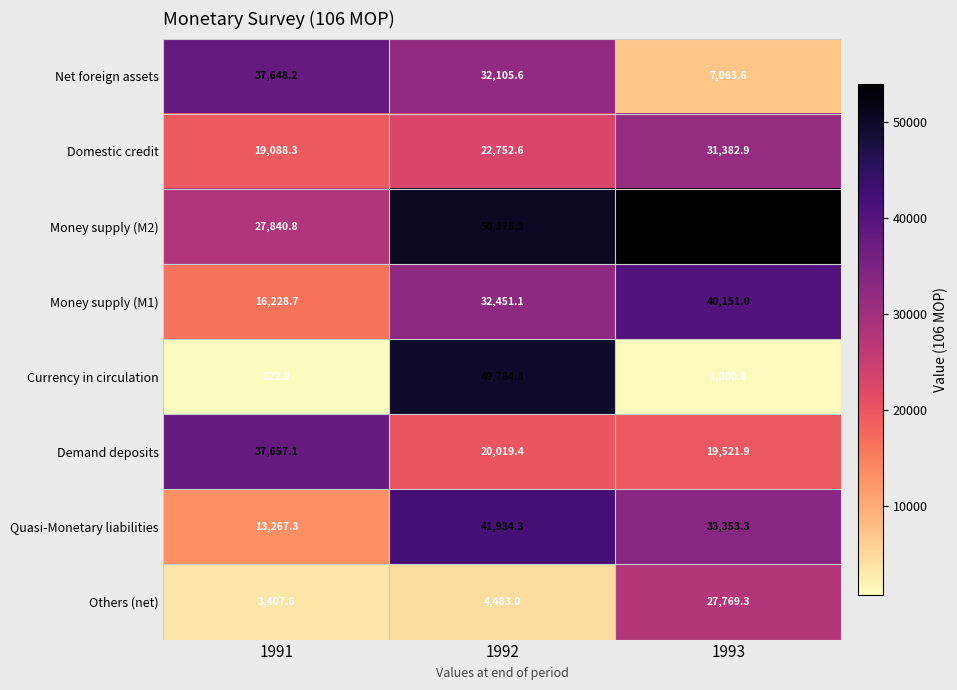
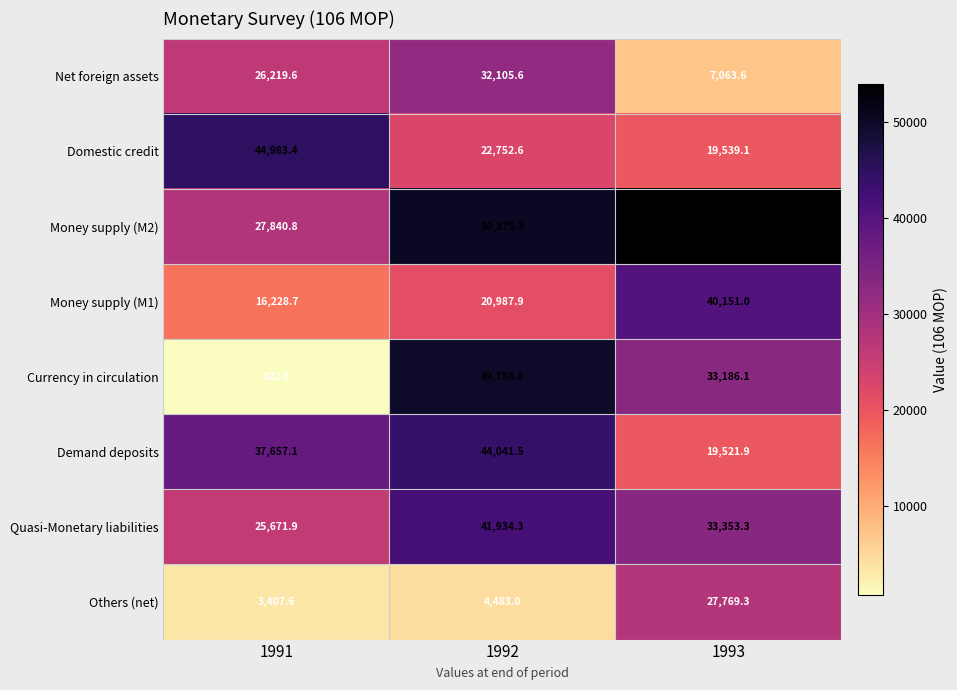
Net foreign assets, 1991: 37,648.2 -> 26,219.6
Domestic credit, 1991: 19,088.3 -> 44,983.4
Domestic credit, 1993: 31,382.9 -> 19,539.1
Money supply (M1), 1992: 32,451.1 -> 20,987.9
Currency in circulation, 1993: 1,080.8 -> 33,186.1
Demand deposits, 1992: 20,019.4 -> 44,041.5
Quasi-Monetary liabilities, 1991: 13,267.3 -> 25,671.9
